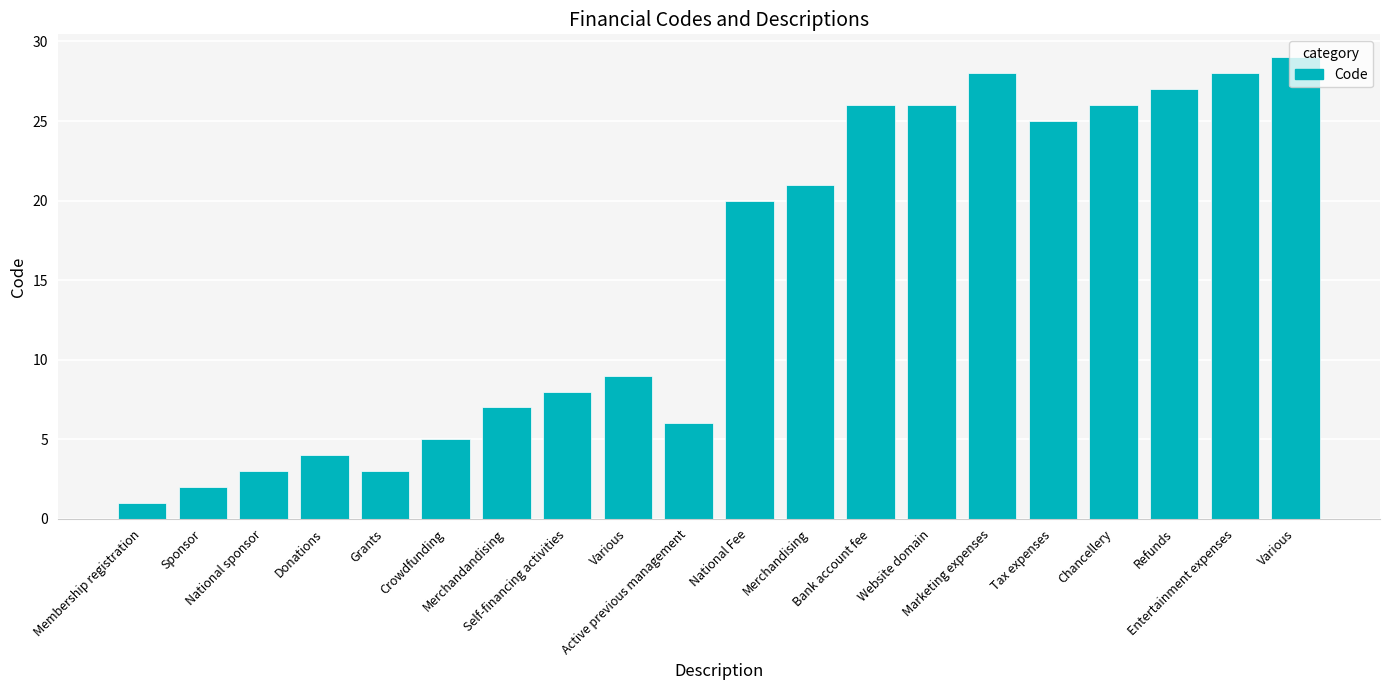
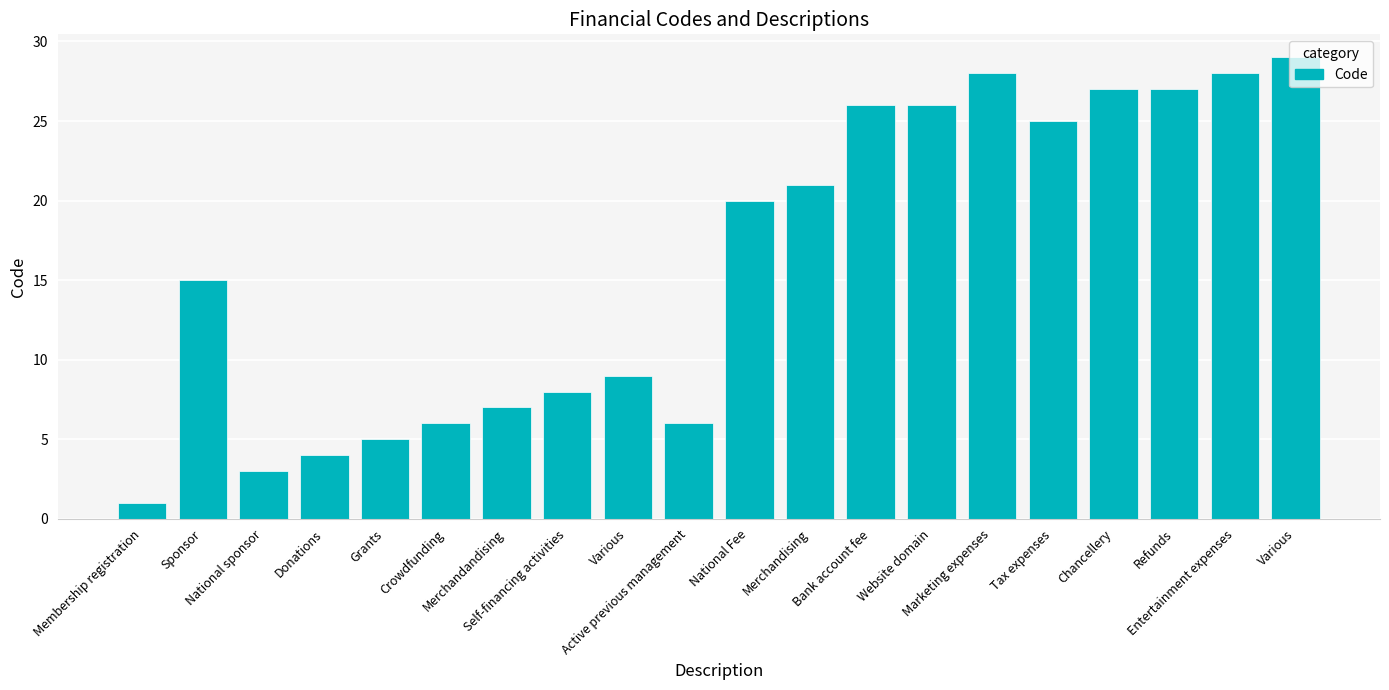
Sponsor: 2 -> 15
Grants: 3 -> 5
Crowdfunding: 5 -> 6
Chancellery: 26 -> 27
